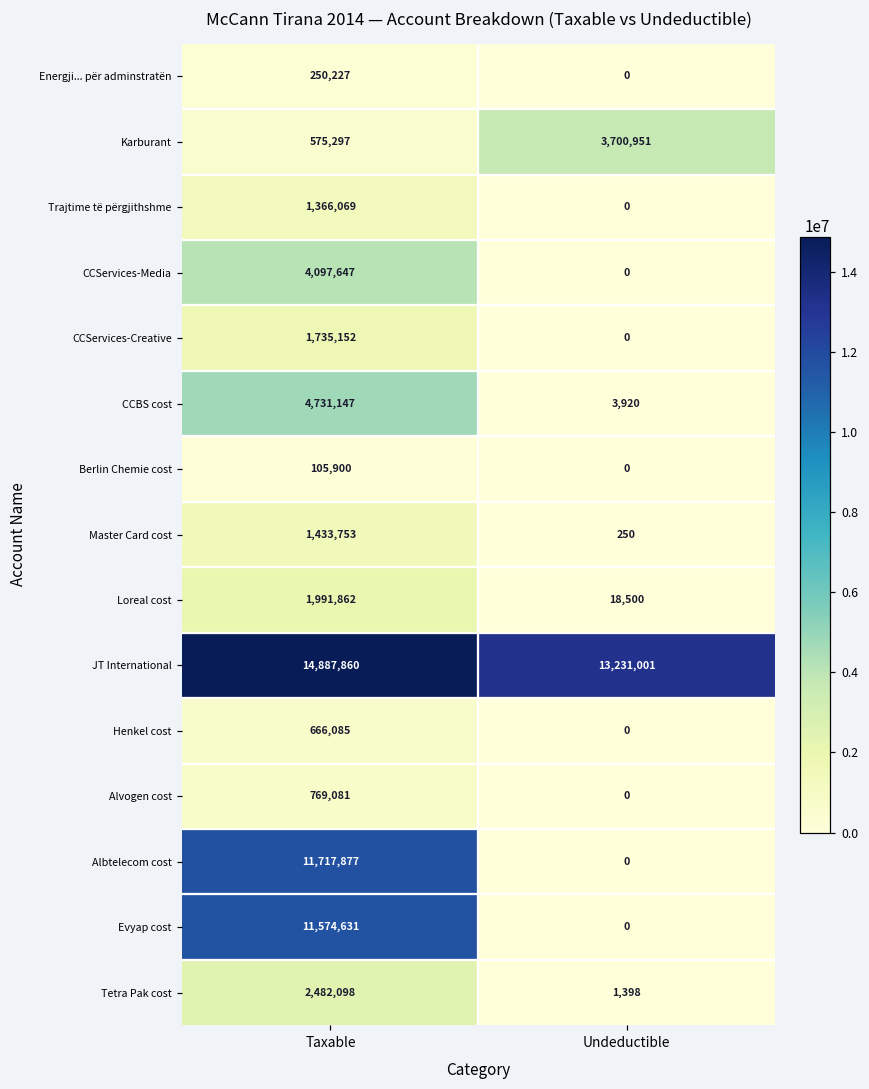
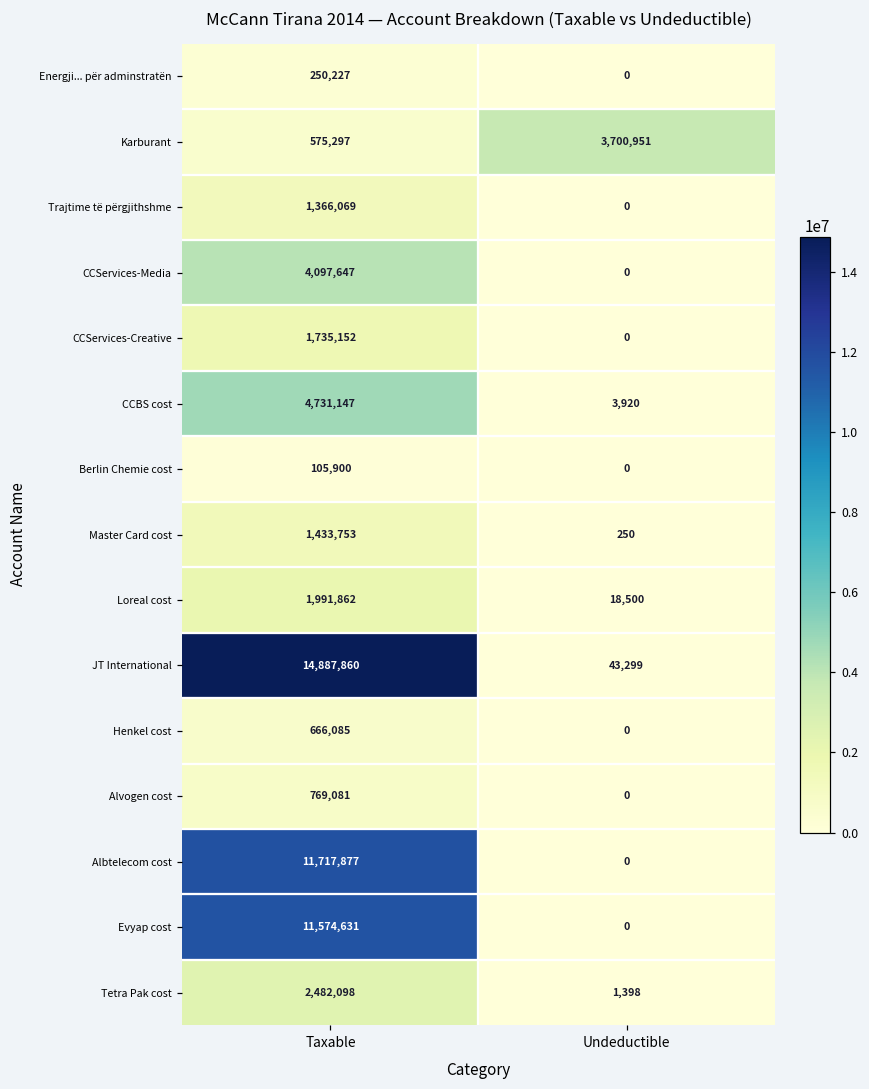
JT International, Undeductible: 13,231,001 -> 43,299
